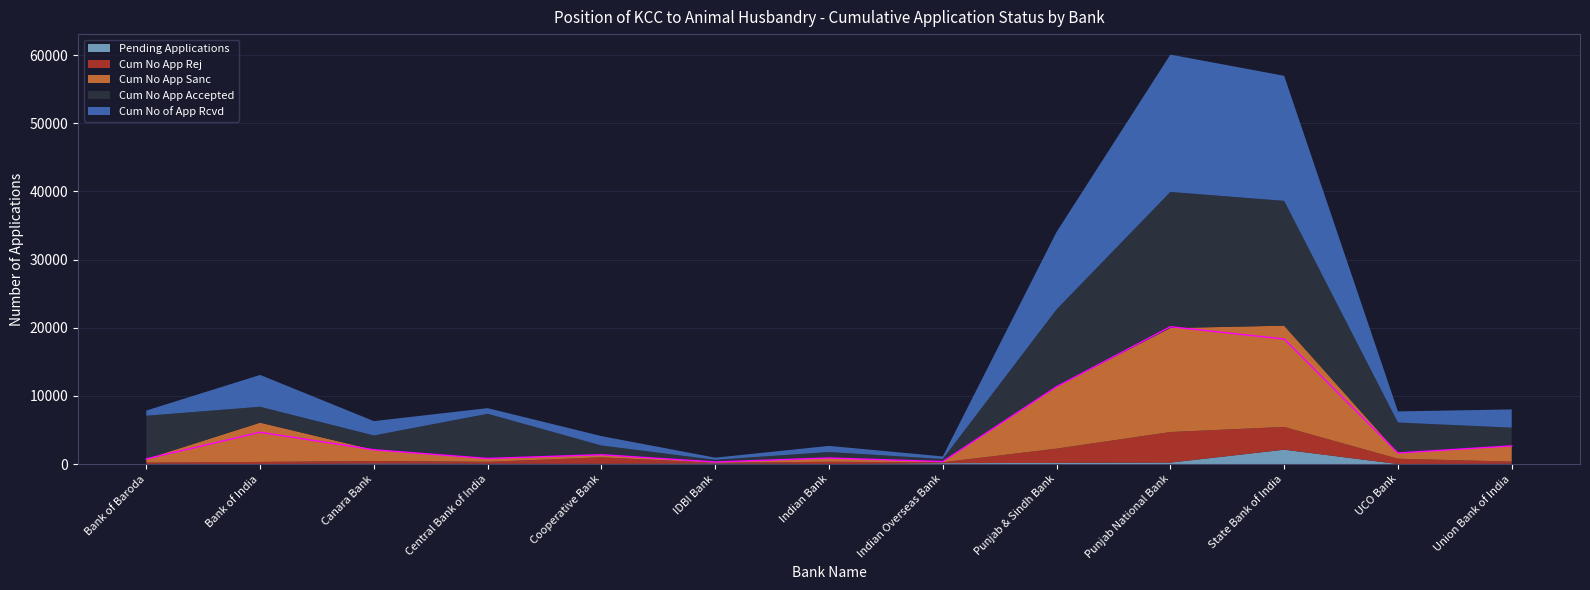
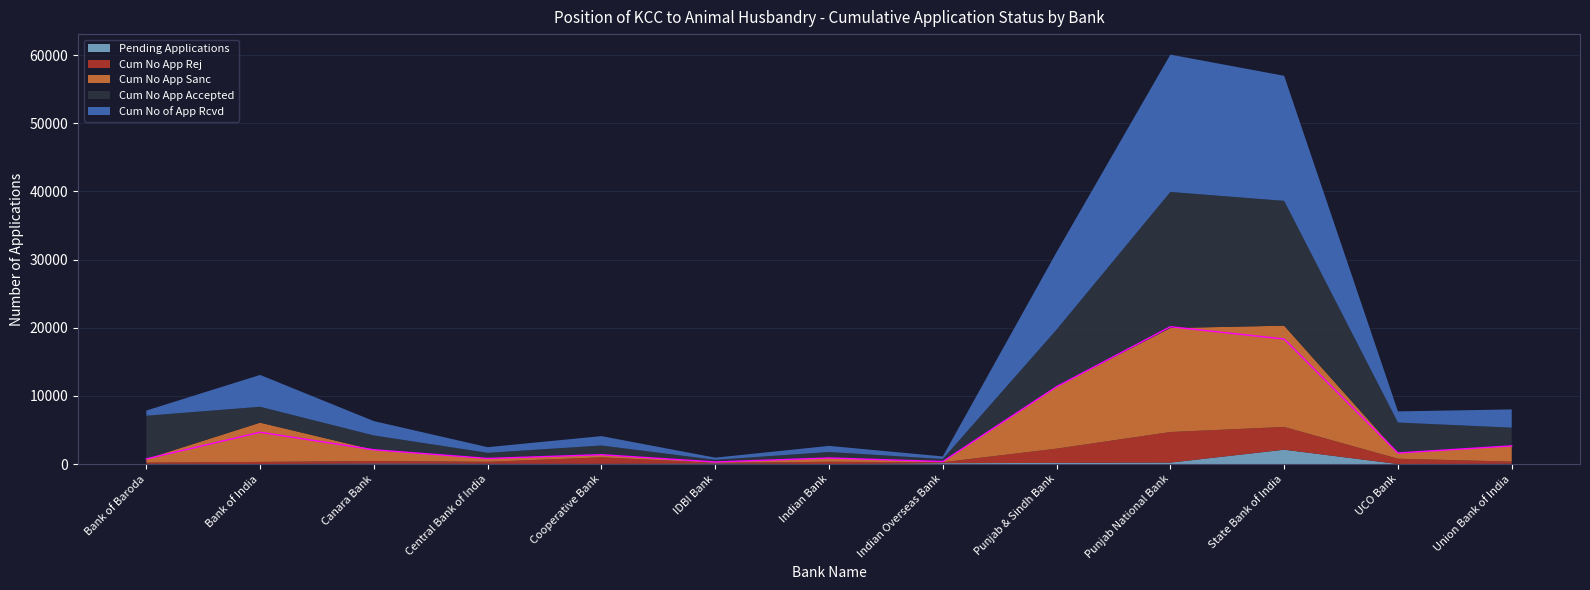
Cum No App Accepted, Central Bank of India: 7000 -> 1000
Cum No App Accepted, Punjab & Sindh Bank: 11000 -> 8000
